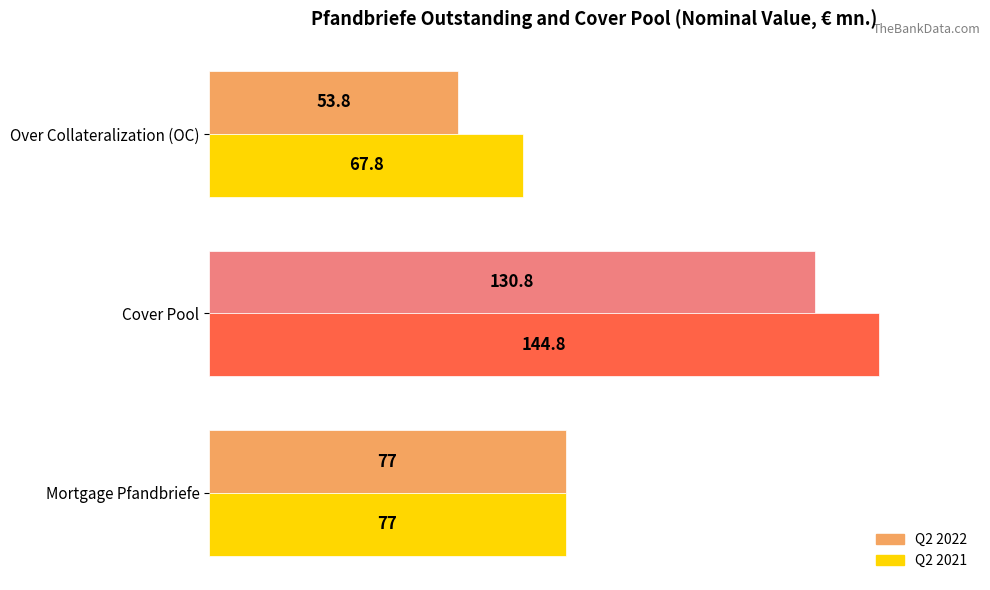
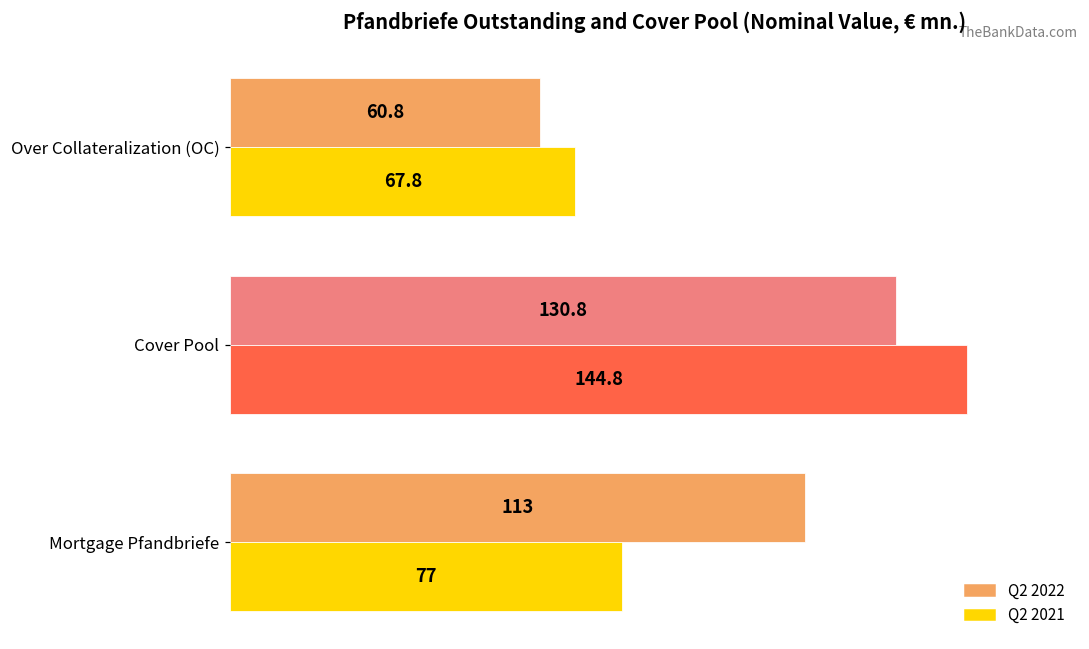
Q2 2022, Over Collateralization (OC): 53.8 -> 60.8
Q2 2022, Mortgage Pfandbriefe: 77 -> 113
